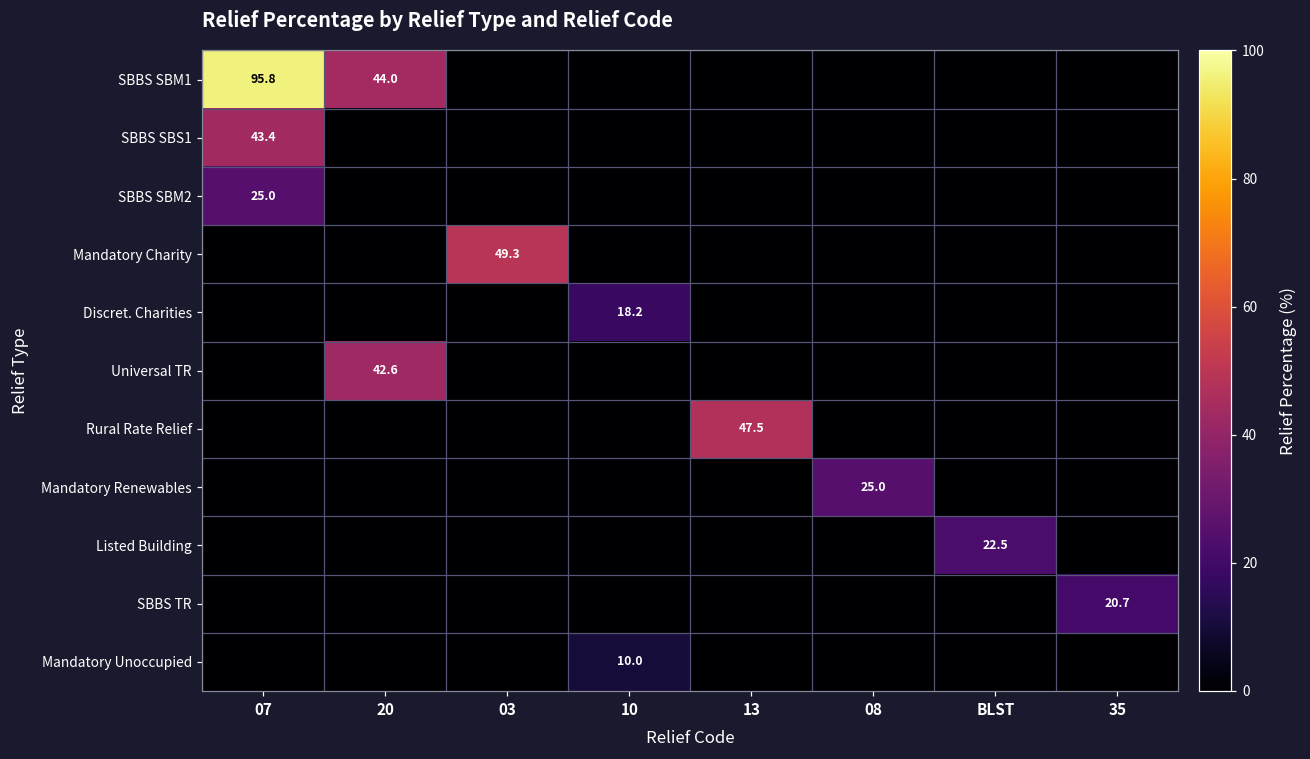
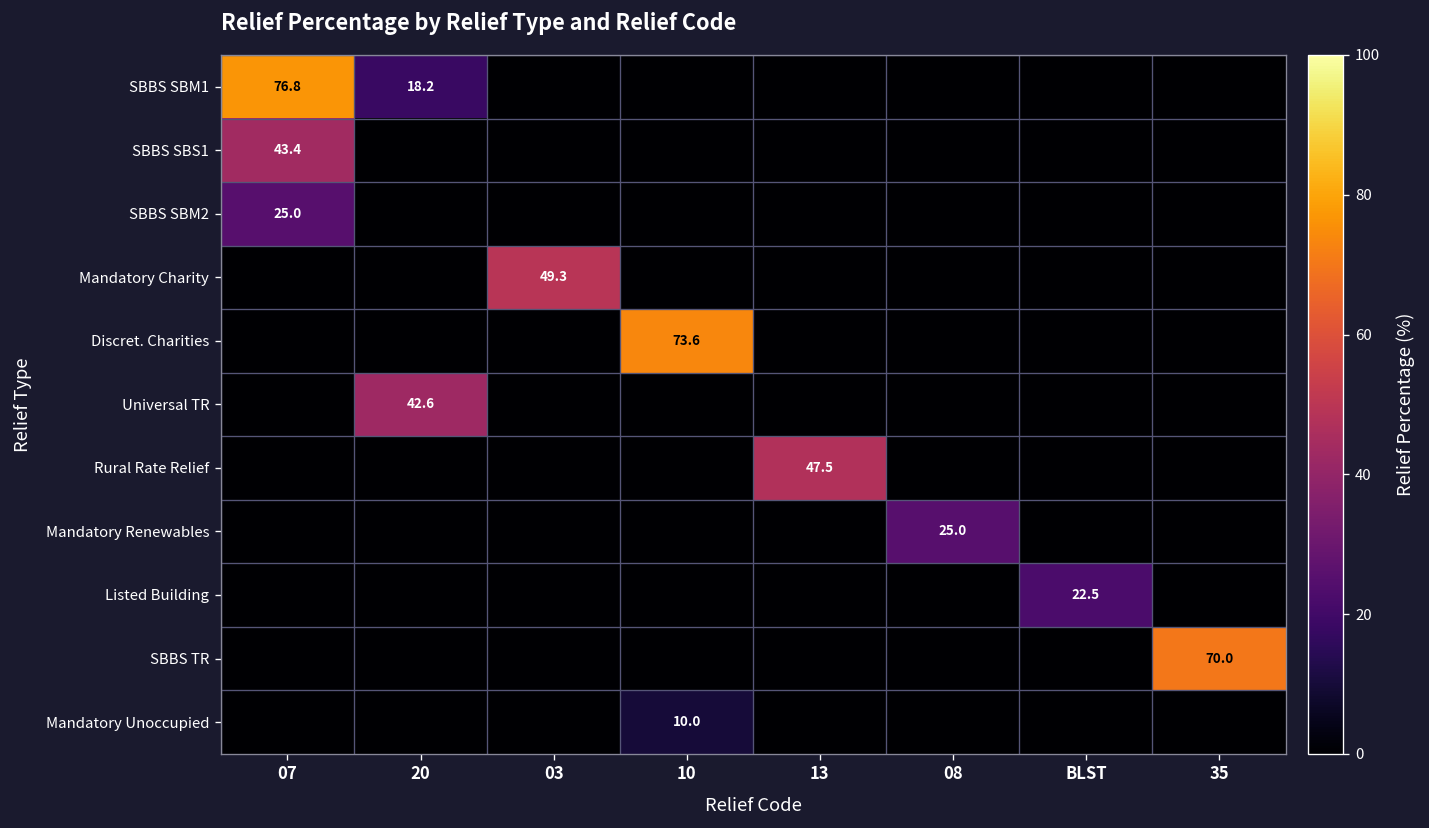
SBBS SBM1, 07: 95.8 -> 76.8
SBBS SBM1, 20: 44.0 -> 18.2
Discret. Charities, 10: 18.2 -> 73.6
SBBS TR, 35: 20.7 -> 70.0
